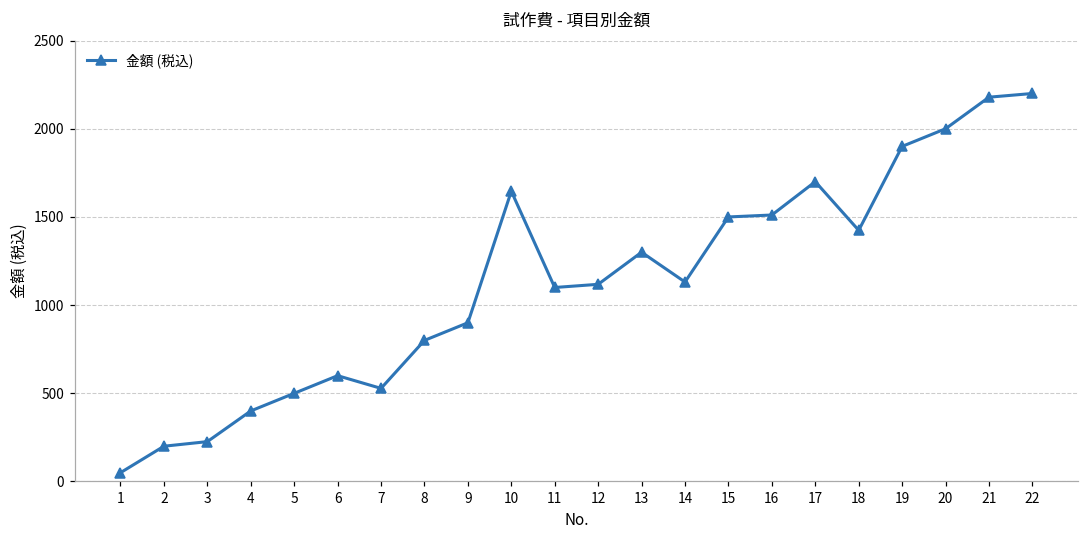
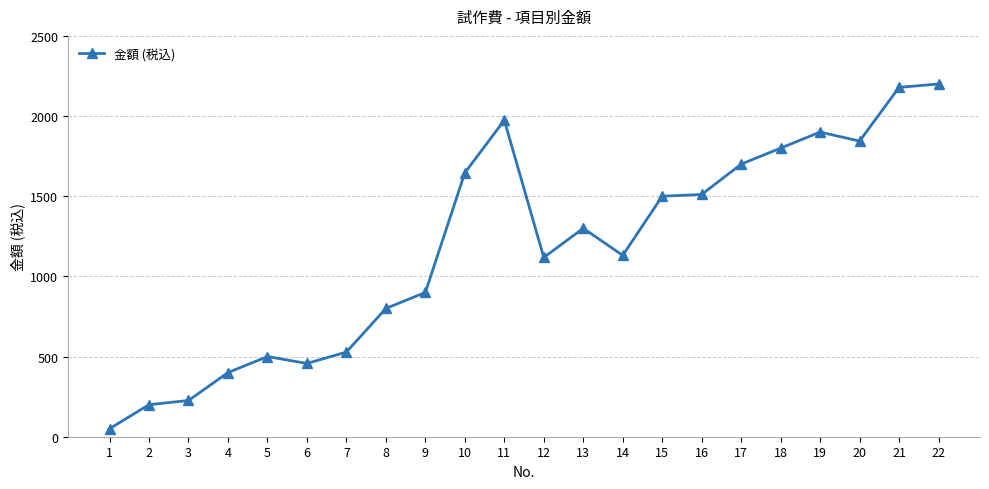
6: 600 -> 460
11: 1100 -> 1970
18: 1420 -> 1800
20: 2000 -> 1840
